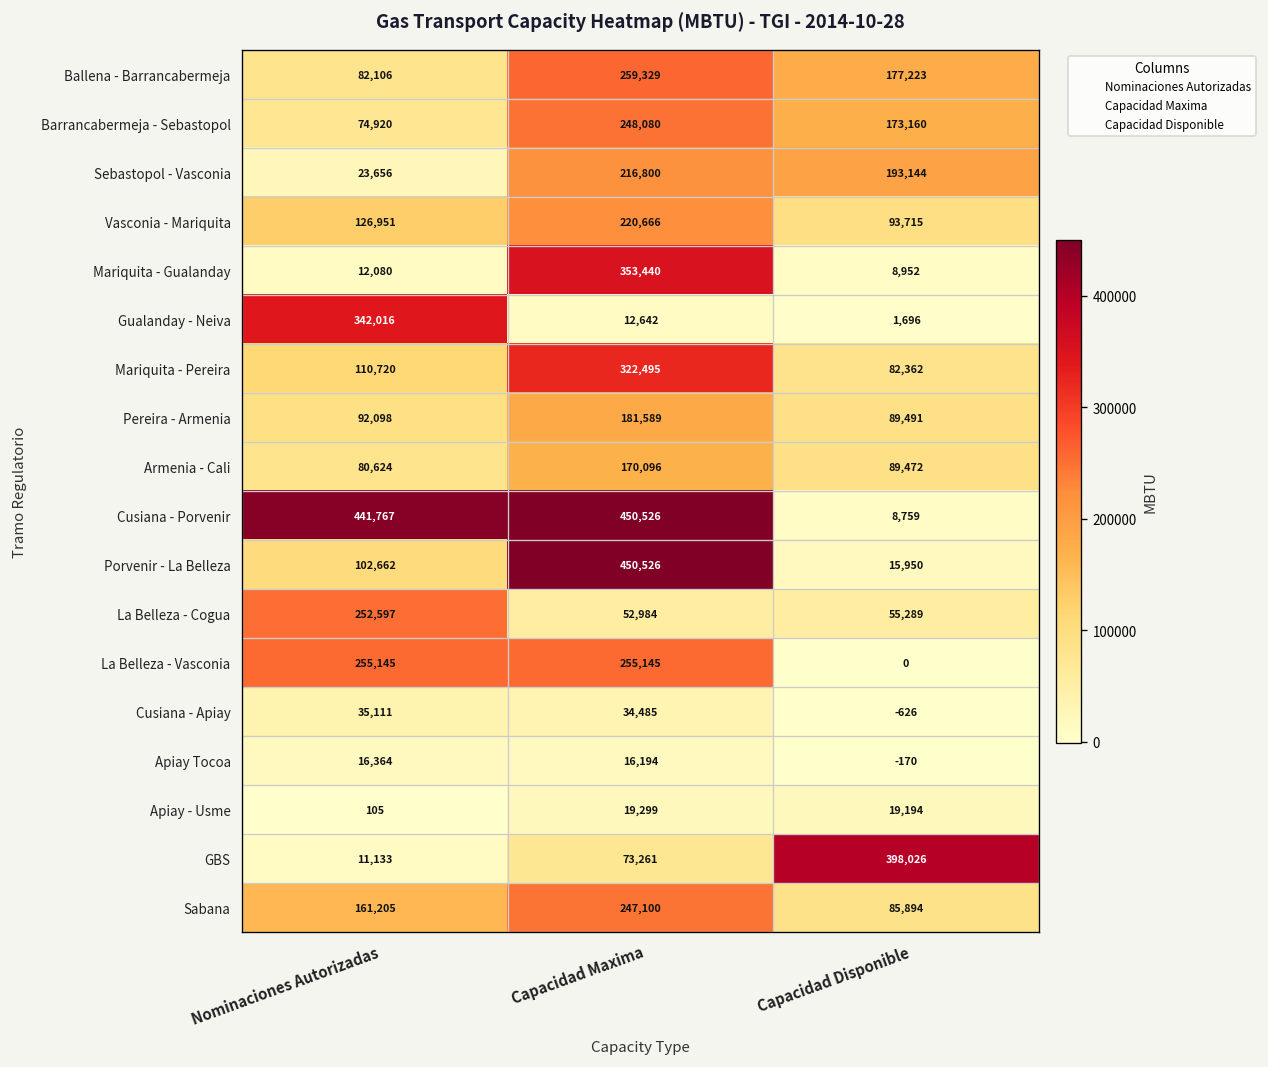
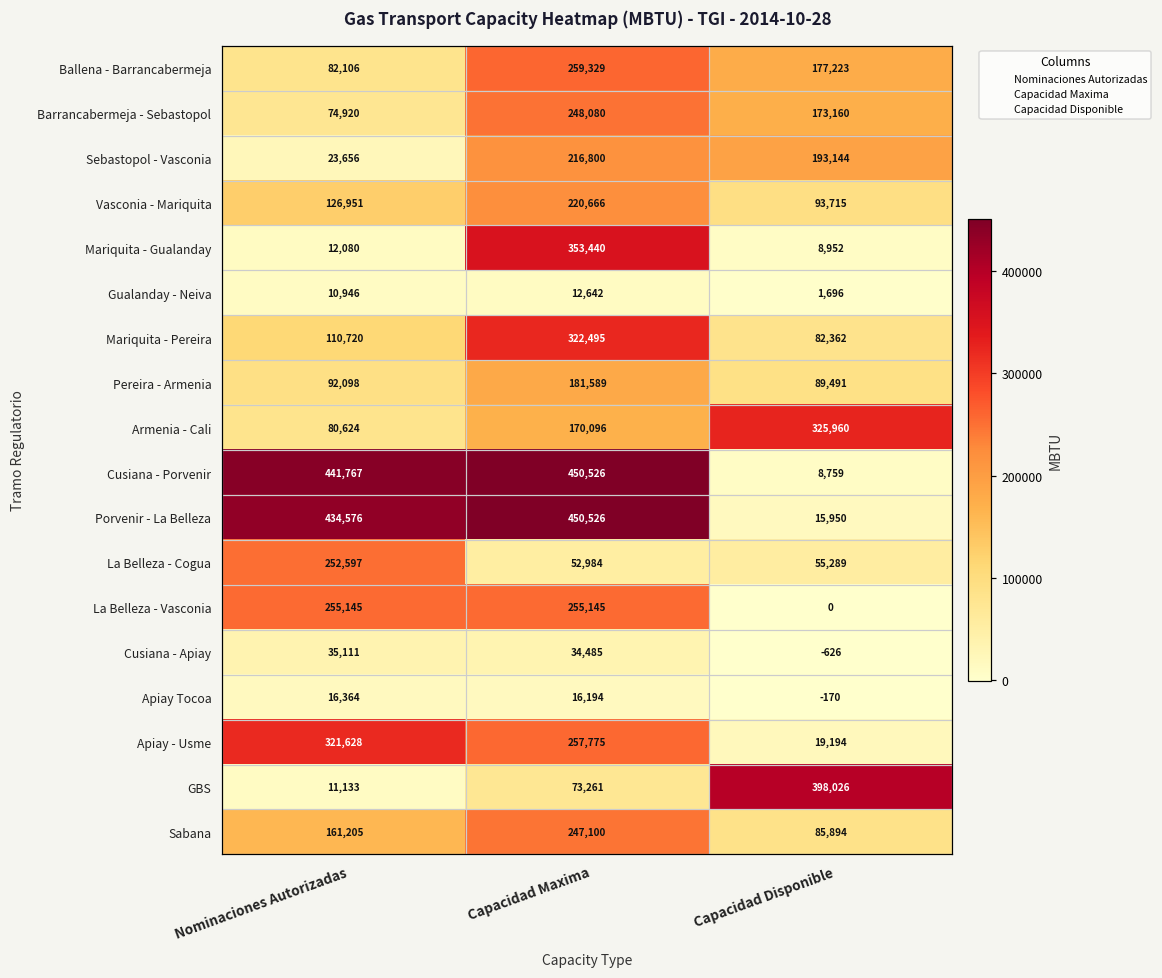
Gualanday - Neiva, Nominaciones Autorizadas: 342,016 -> 10,946
Armenia - Cali, Capacidad Disponible: 89,472 -> 325,960
Porvenir - La Belleza, Nominaciones Autorizadas: 102,662 -> 434,576
Apiay - Usme, Nominaciones Autorizadas: 105 -> 321,628
Apiay - Usme, Capacidad Maxima: 19,299 -> 257,775
